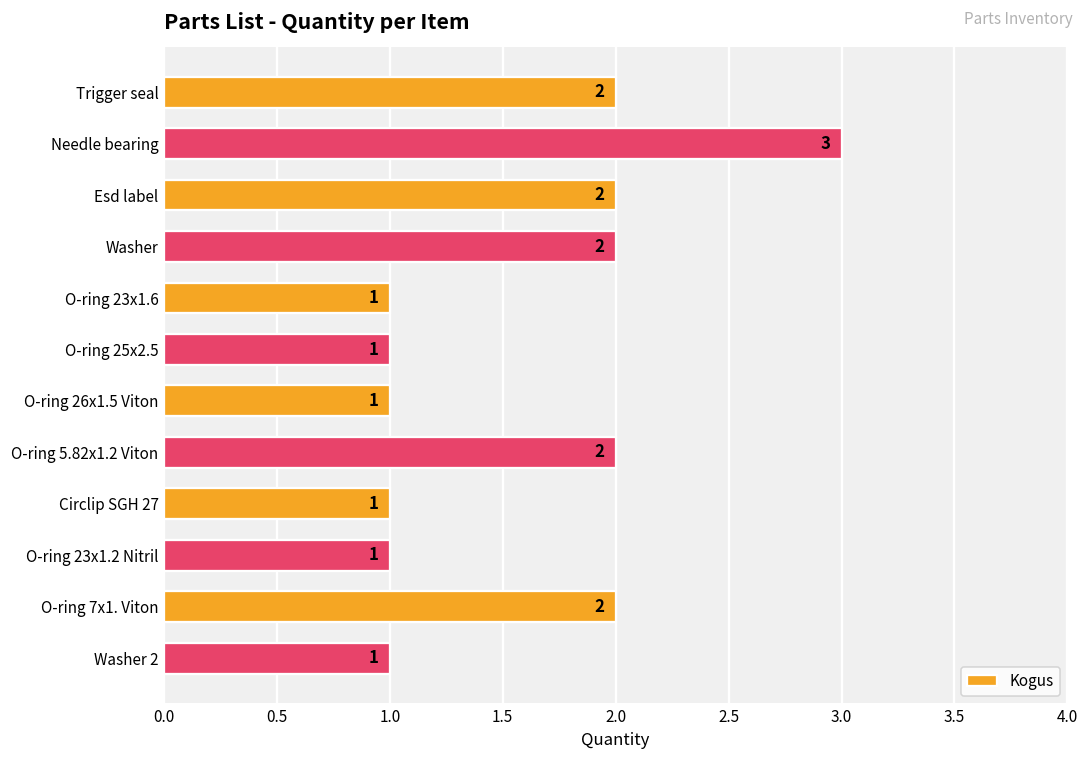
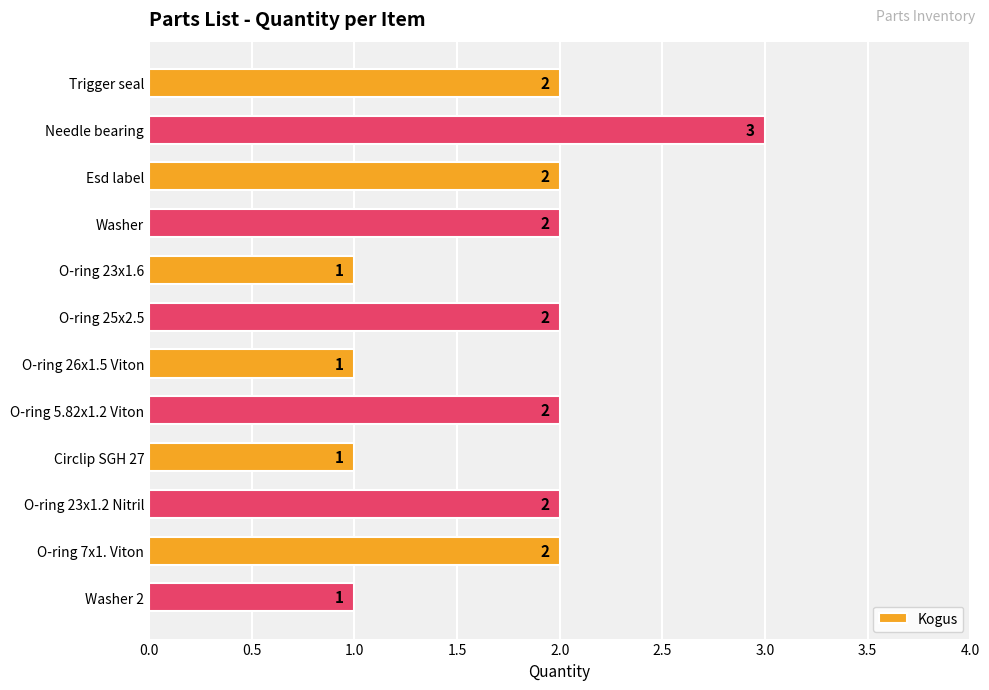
O-ring 25x2.5: 1 -> 2
O-ring 23x1.2 Nitril: 1 -> 2
